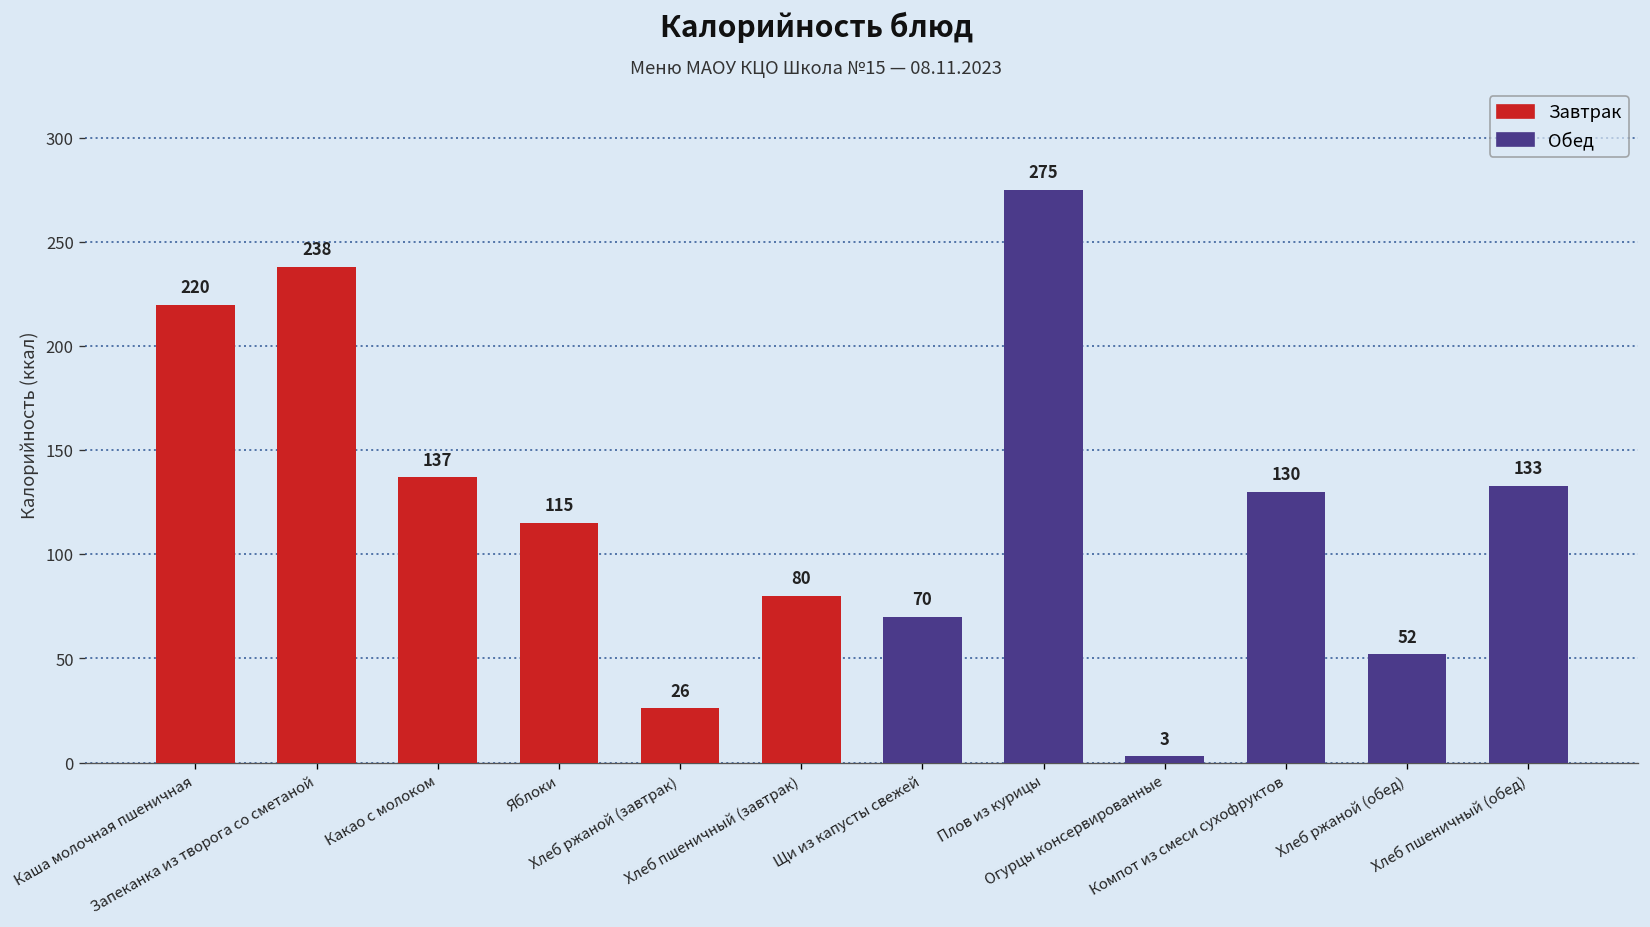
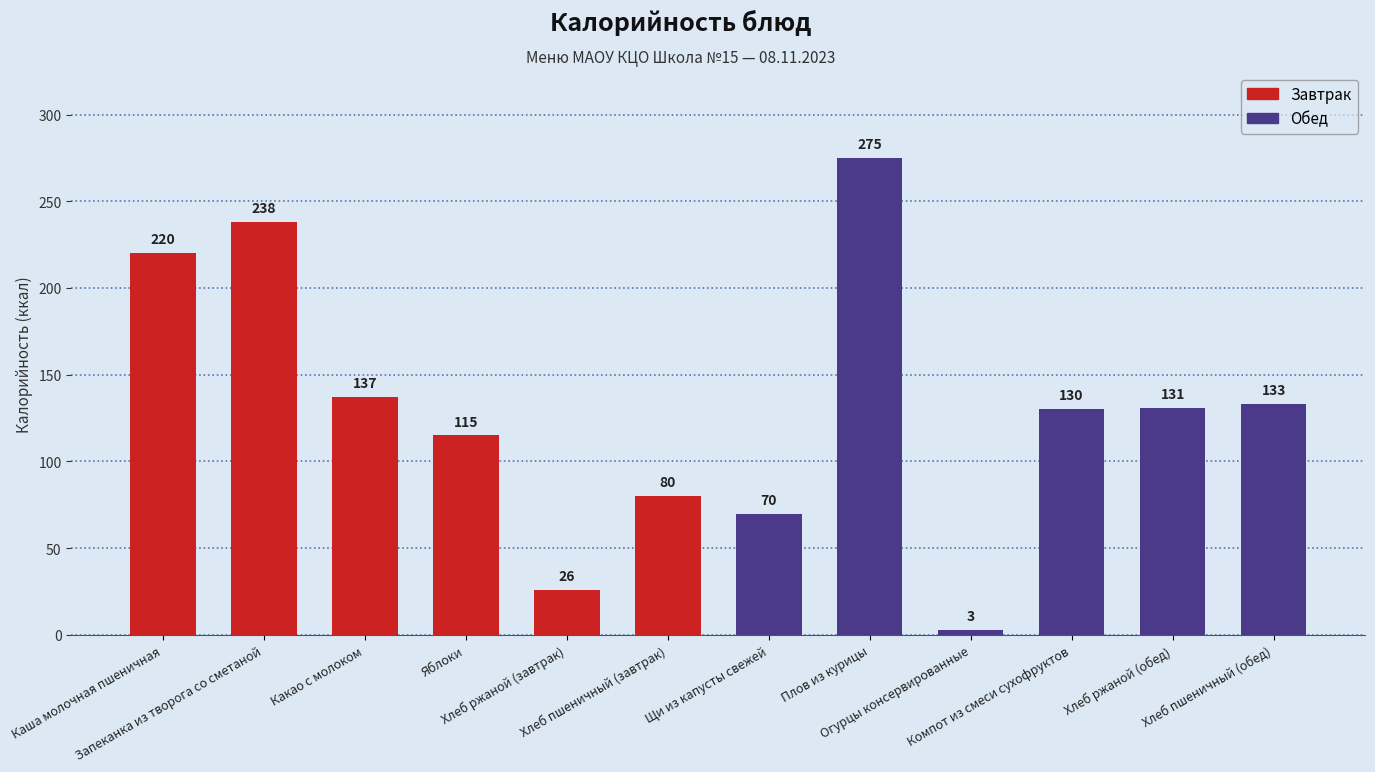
Хлеб ржаной (обед): 52 -> 131
